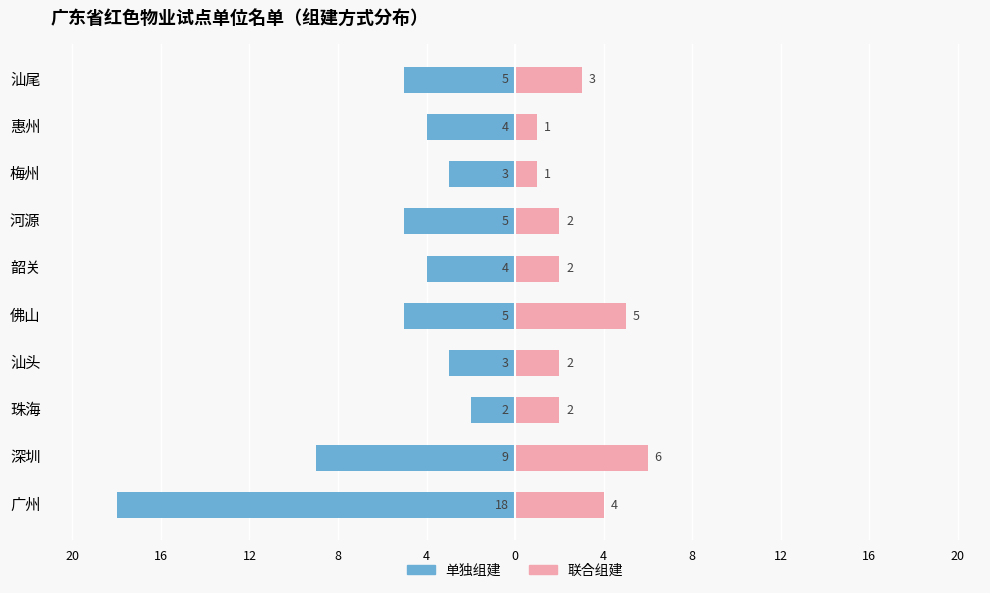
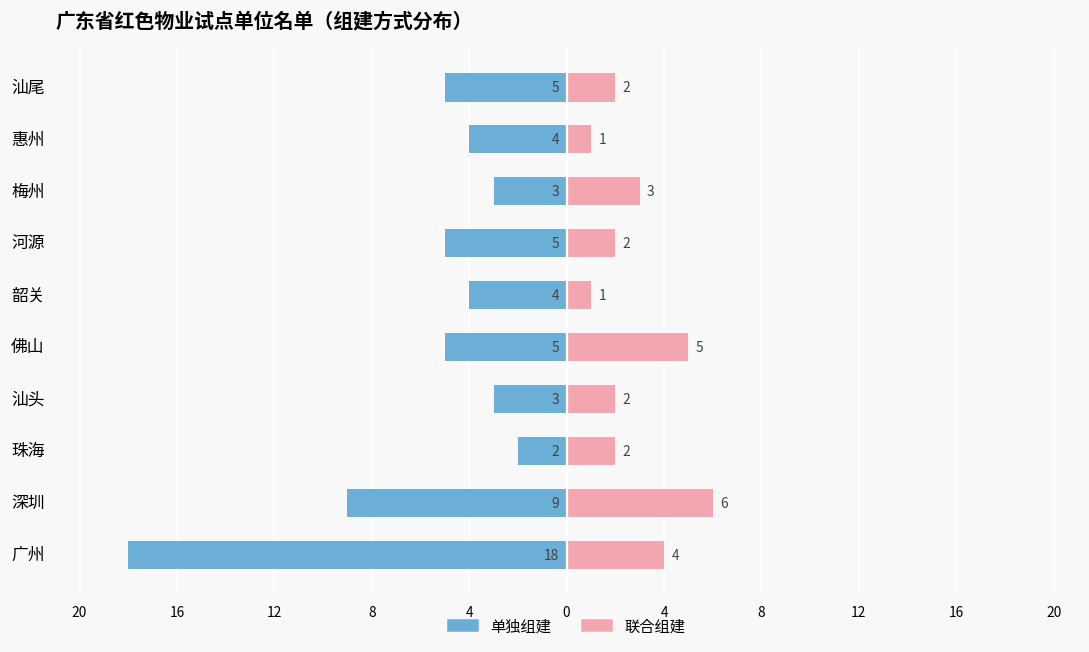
联合组建, 汕尾: 3 -> 2
联合组建, 梅州: 1 -> 3
联合组建, 韶关: 2 -> 1
